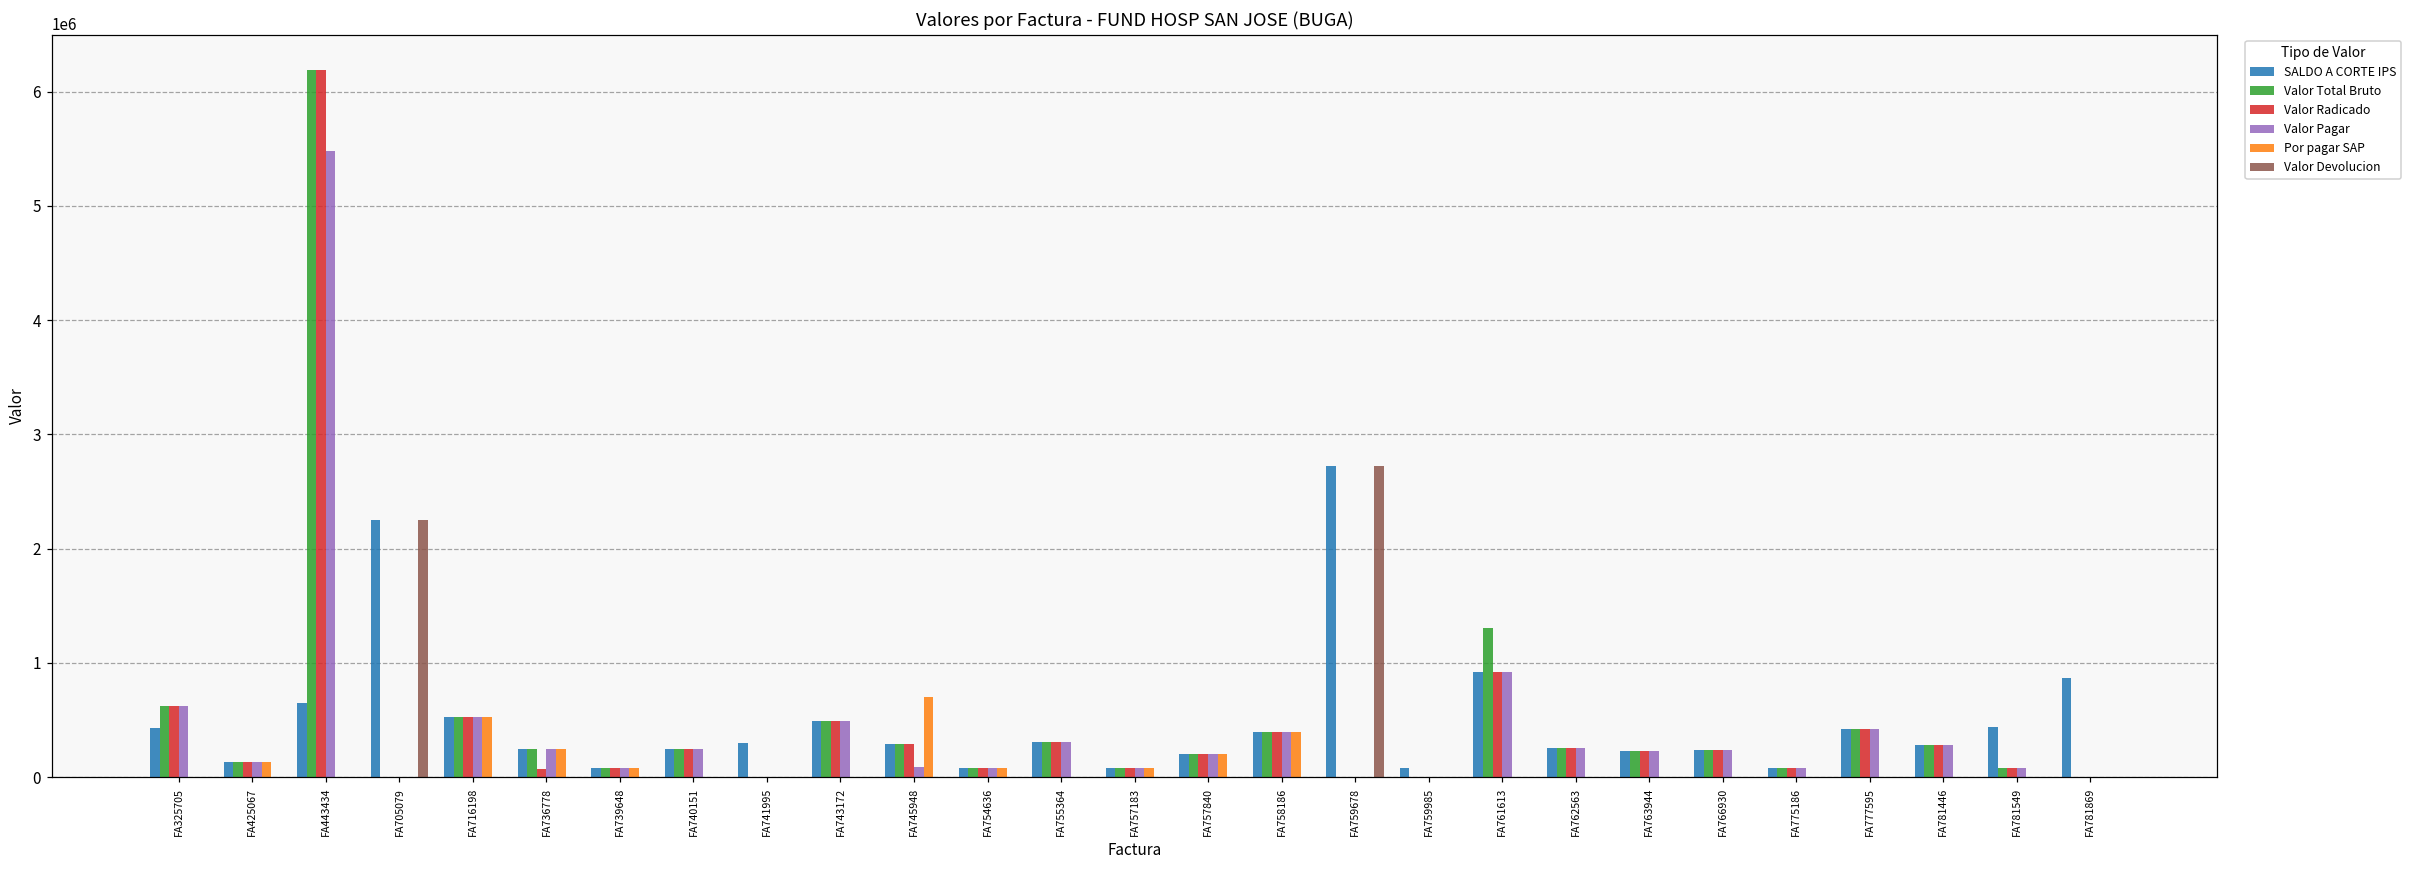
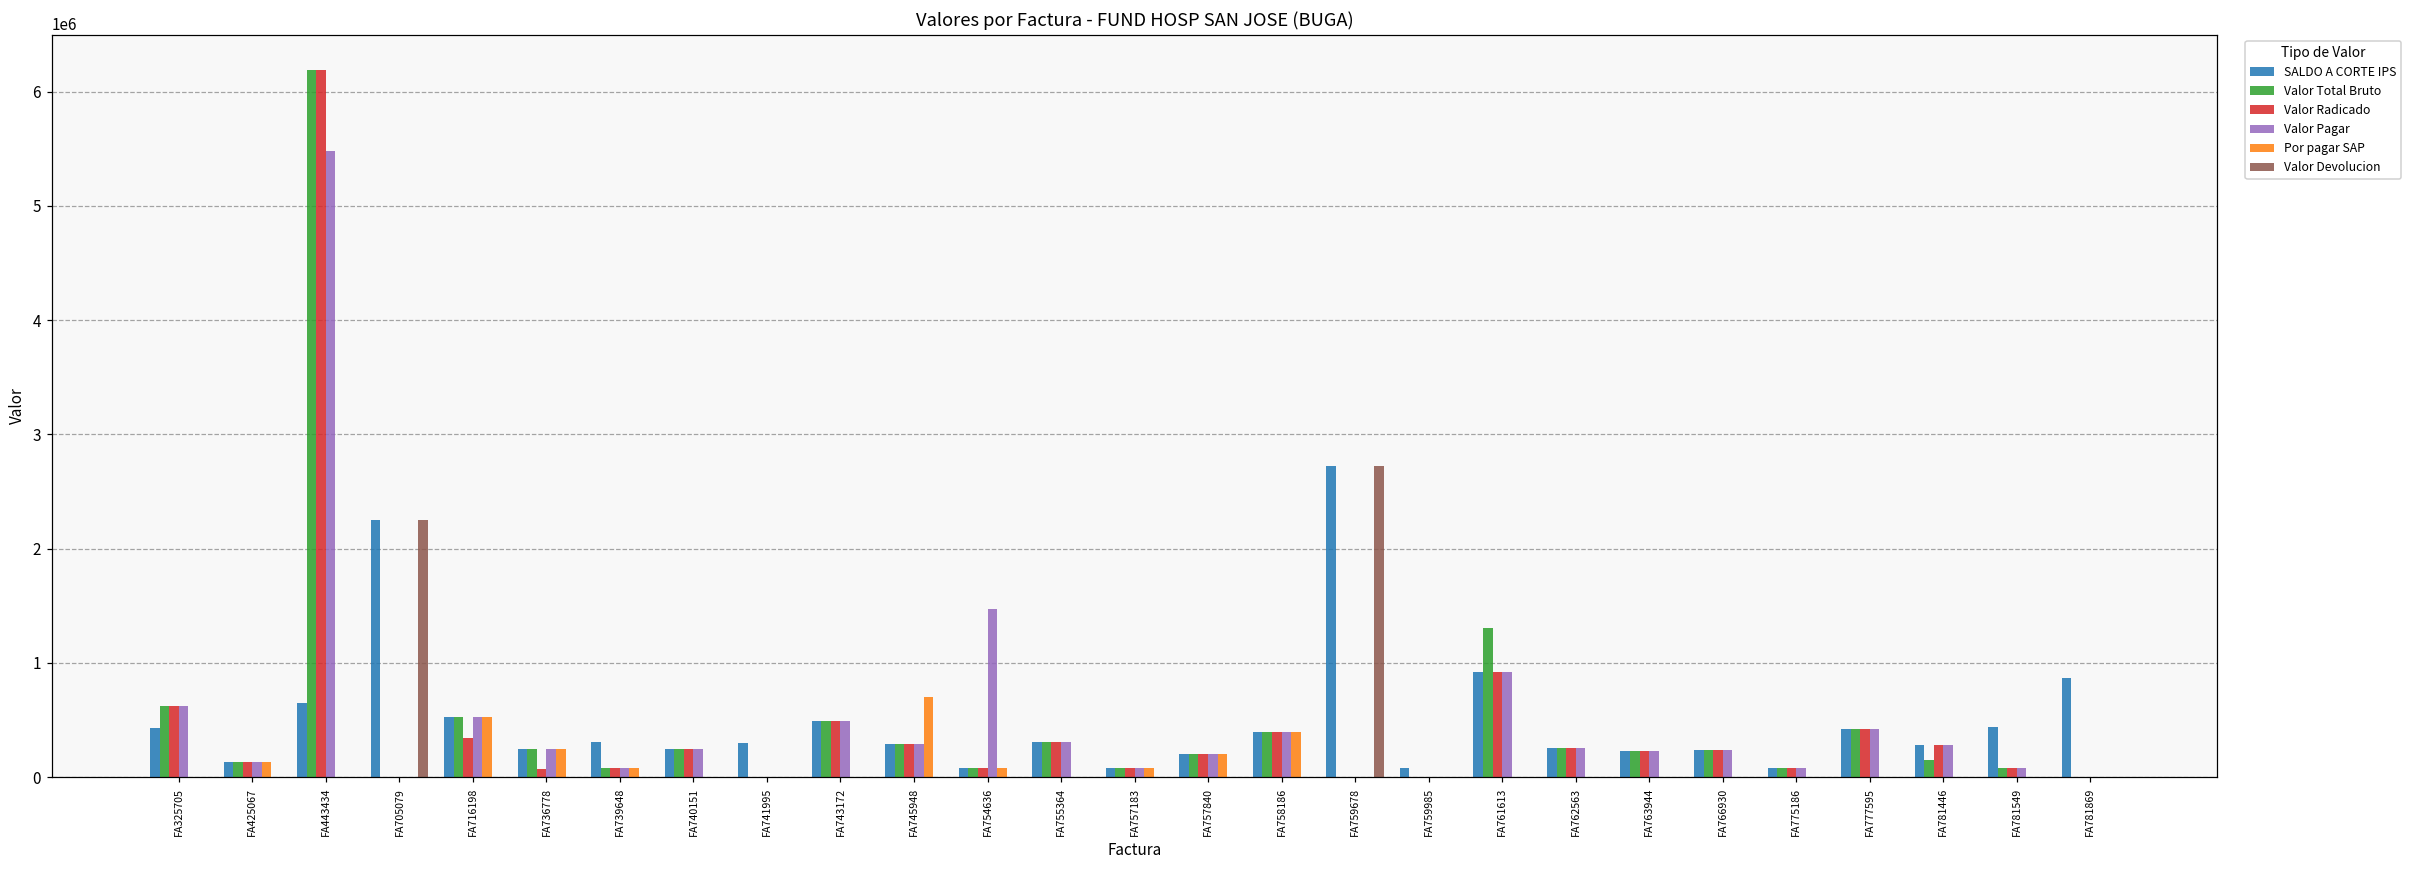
Valor Radicado, FA716198: 530000 -> 340000
SALDO A CORTE IPS, FA739648: 80000 -> 310000
Valor Pagar, FA745948: 90000 -> 290000
Valor Pagar, FA754636: 80000 -> 1470000
Valor Total Bruto, FA781446: 280000 -> 150000
